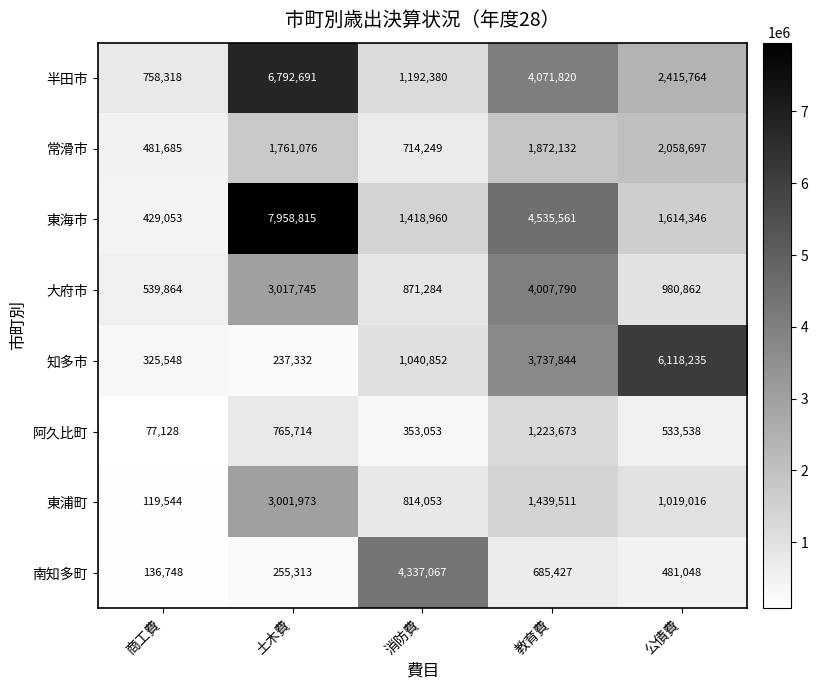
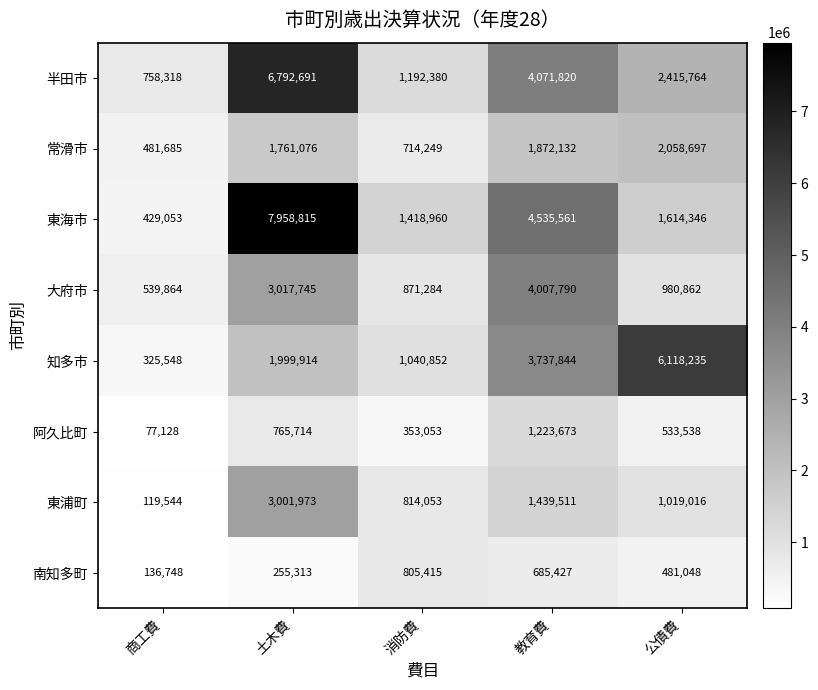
知多市, 土木費: 237,332 -> 1,999,914
南知多町, 消防費: 4,337,067 -> 805,415
